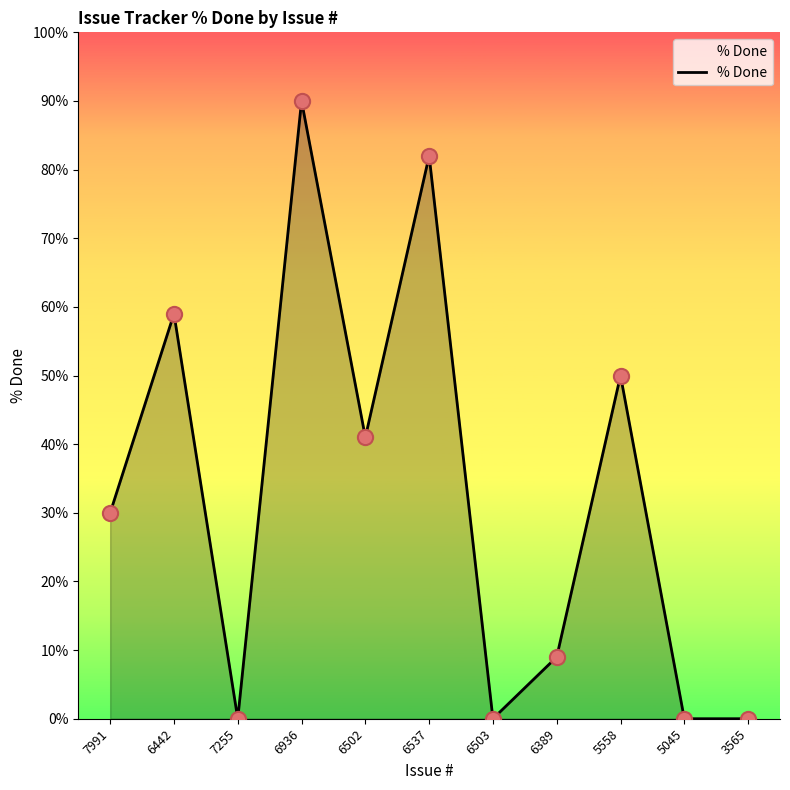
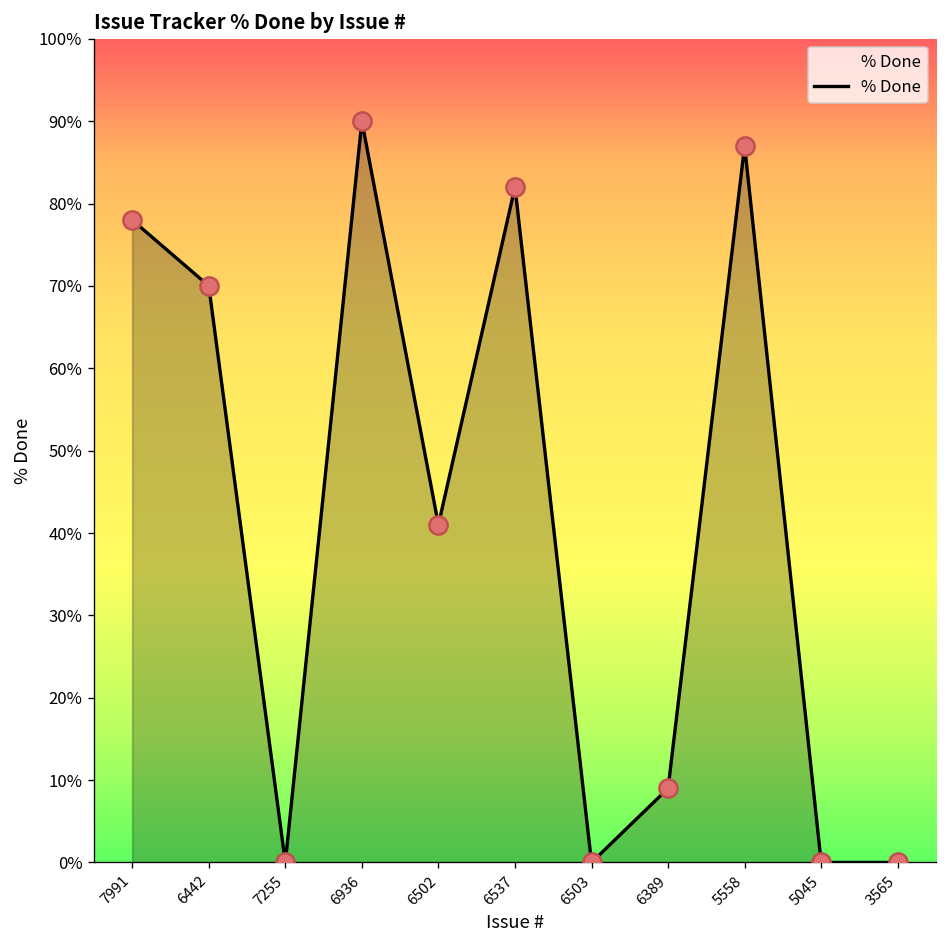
7991: 30% -> 78%
6442: 59% -> 70%
5558: 50% -> 87%
